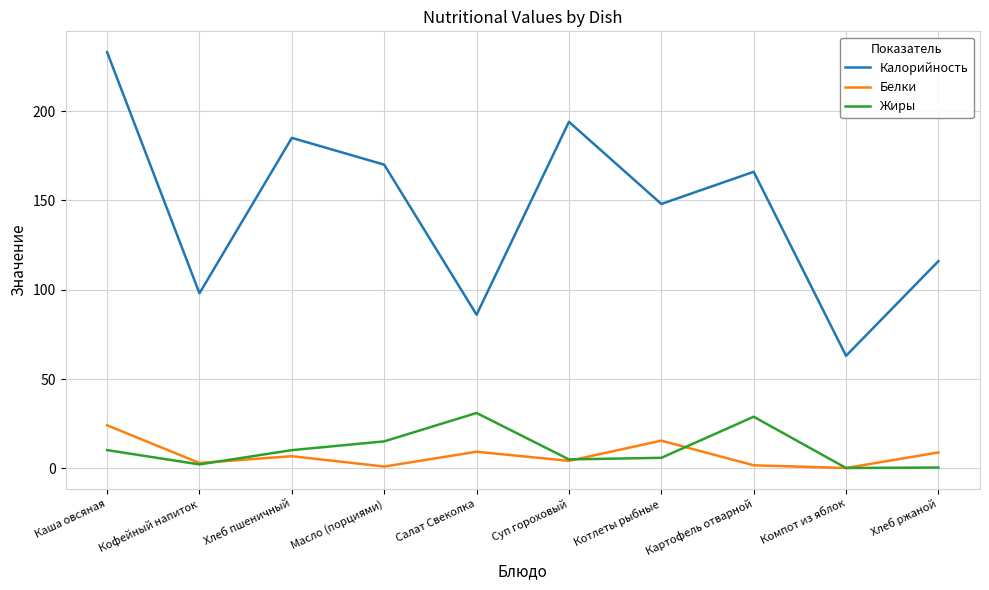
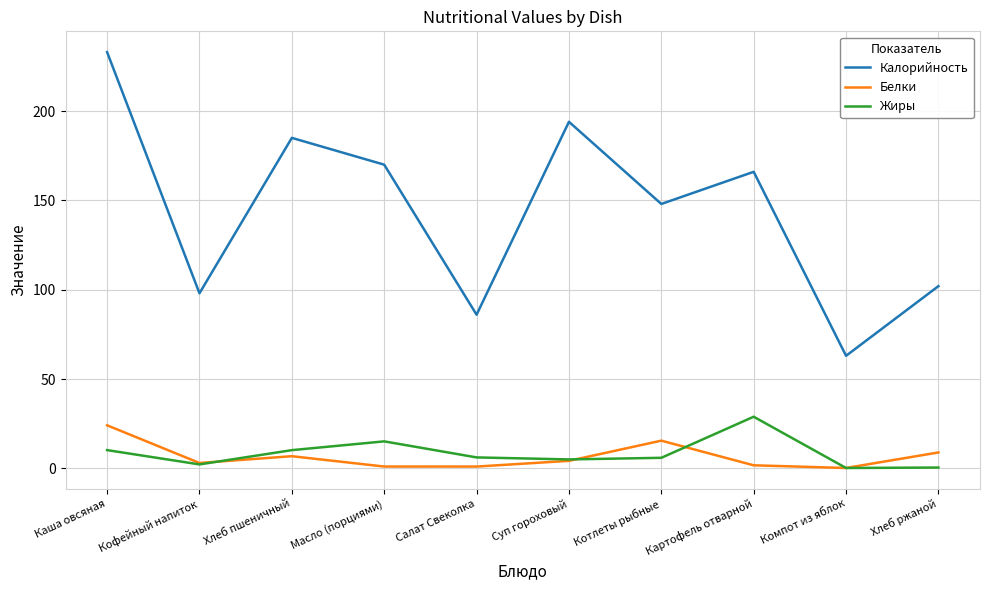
Белки, Салат Свеколка: 9 -> 1
Жиры, Салат Свеколка: 31 -> 6
Калорийность, Хлеб ржаной: 116 -> 102
